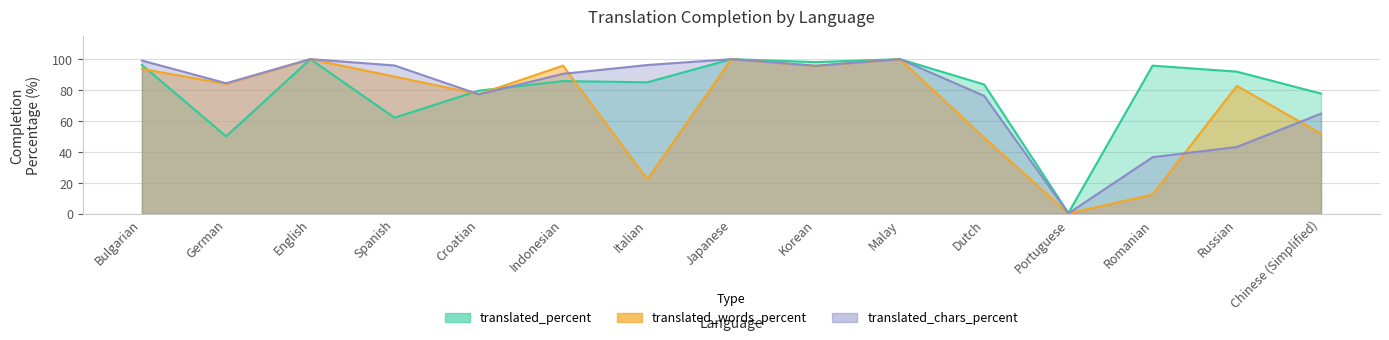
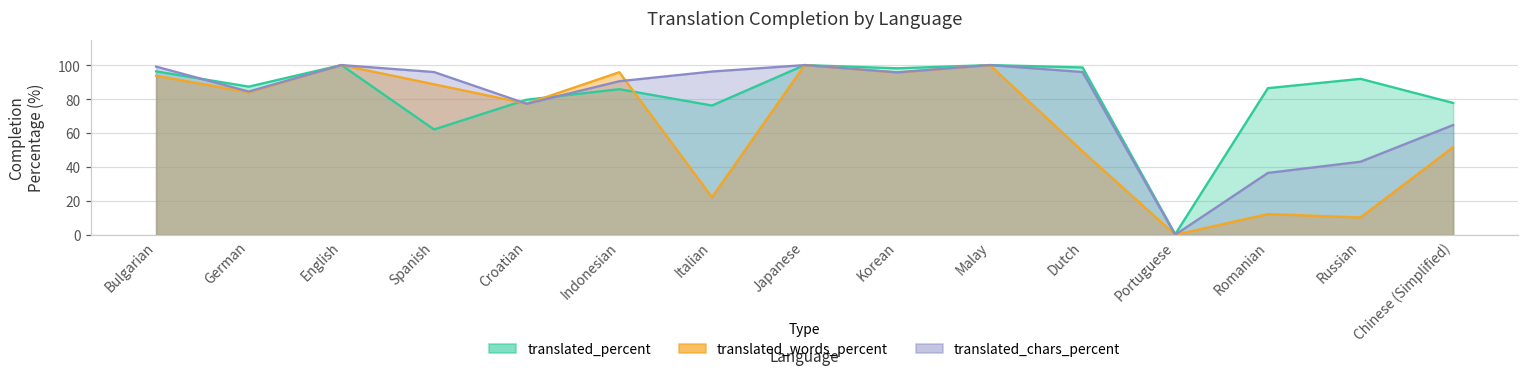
translated_percent, German: 50 -> 87
translated_percent, Italian: 85 -> 76
translated_percent, Dutch: 84 -> 99
translated_chars_percent, Dutch: 76 -> 96
translated_percent, Romanian: 96 -> 86
translated_words_percent, Russian: 83 -> 10
